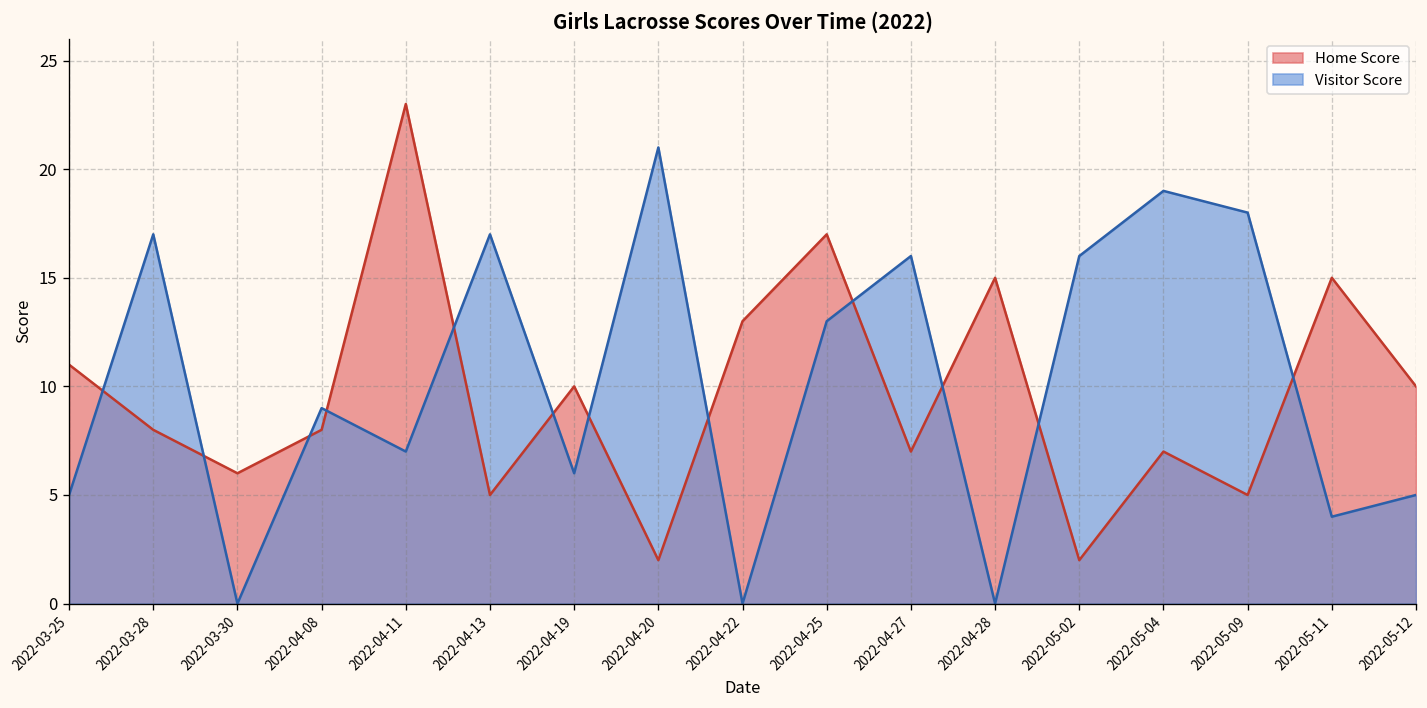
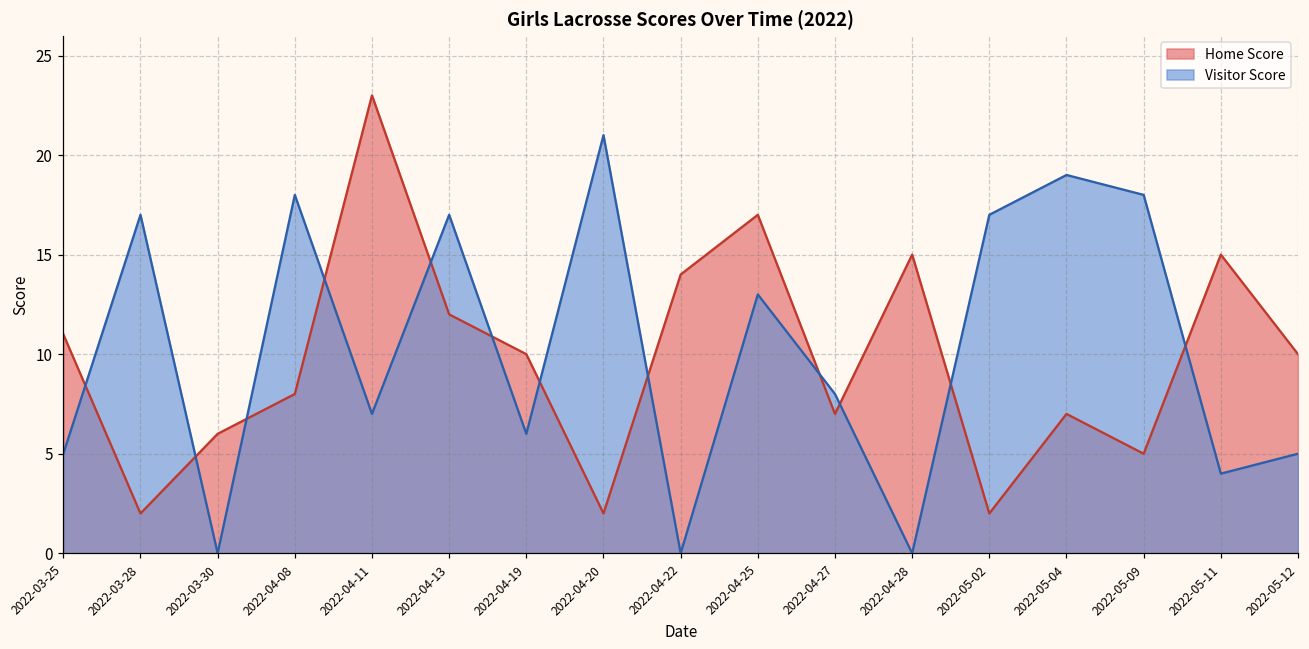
Home Score, 2022-03-28: 8 -> 2
Visitor Score, 2022-04-08: 9 -> 18
Home Score, 2022-04-13: 5 -> 12
Home Score, 2022-04-22: 13 -> 14
Visitor Score, 2022-04-27: 16 -> 8
Visitor Score, 2022-05-02: 16 -> 17
